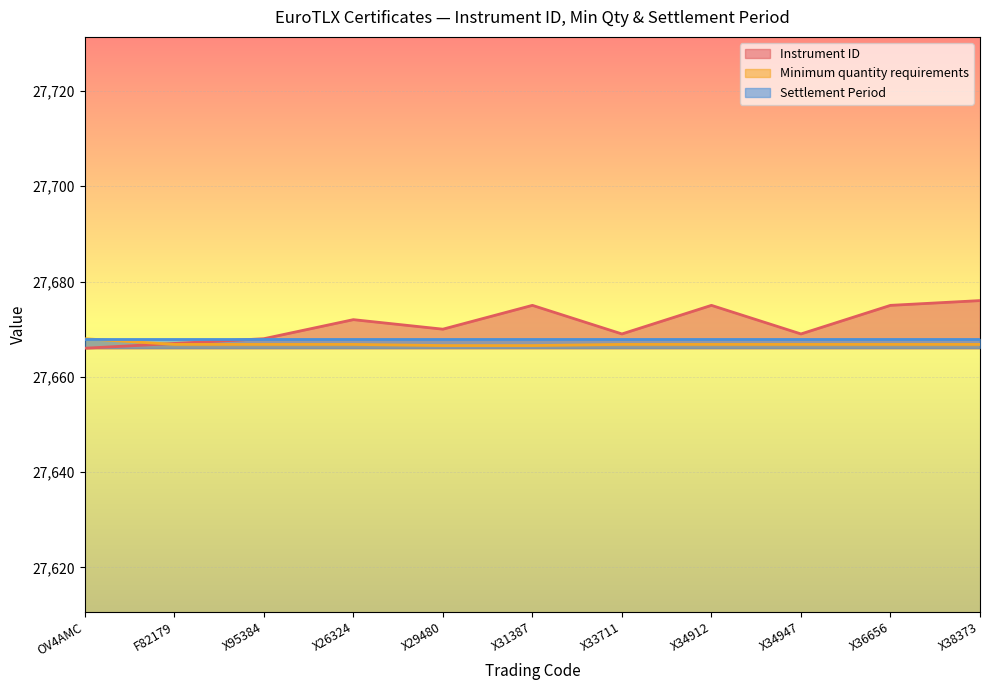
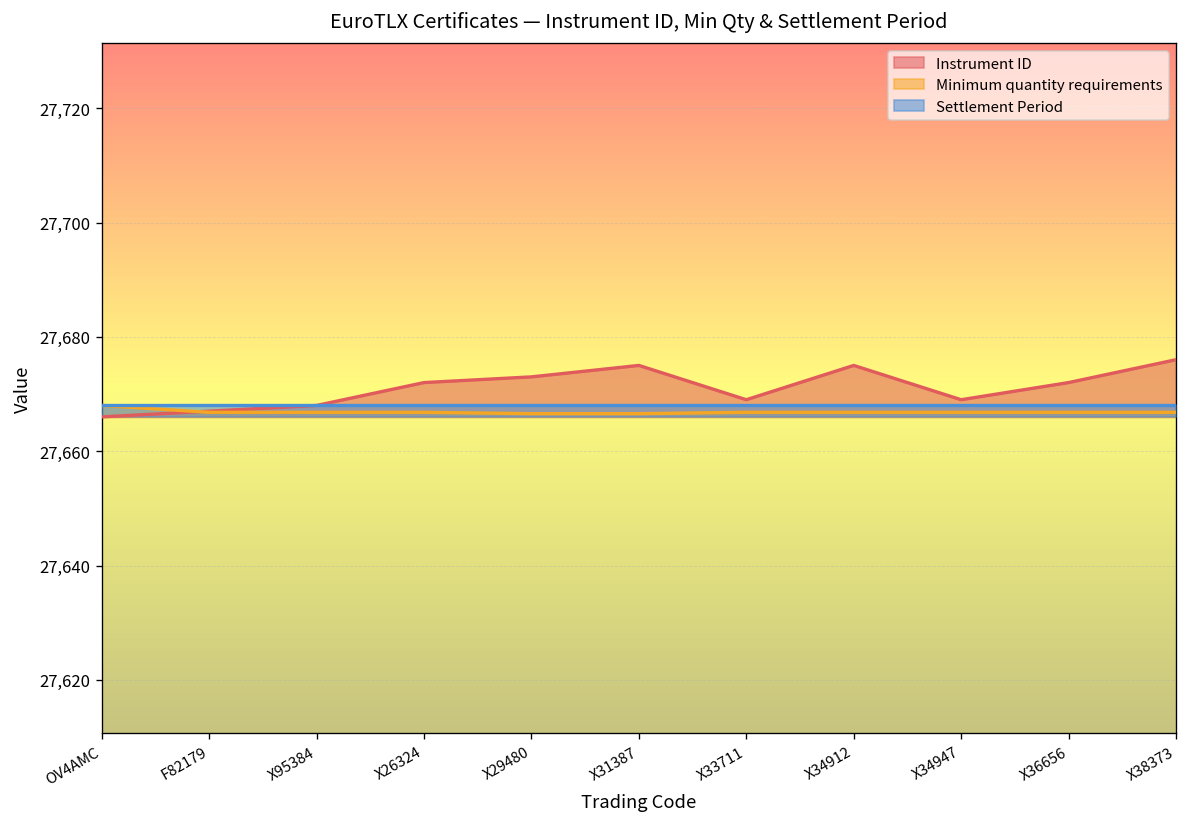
Instrument ID, X29480: 27,670 -> 27,673
Instrument ID, X36656: 27,675 -> 27,672
